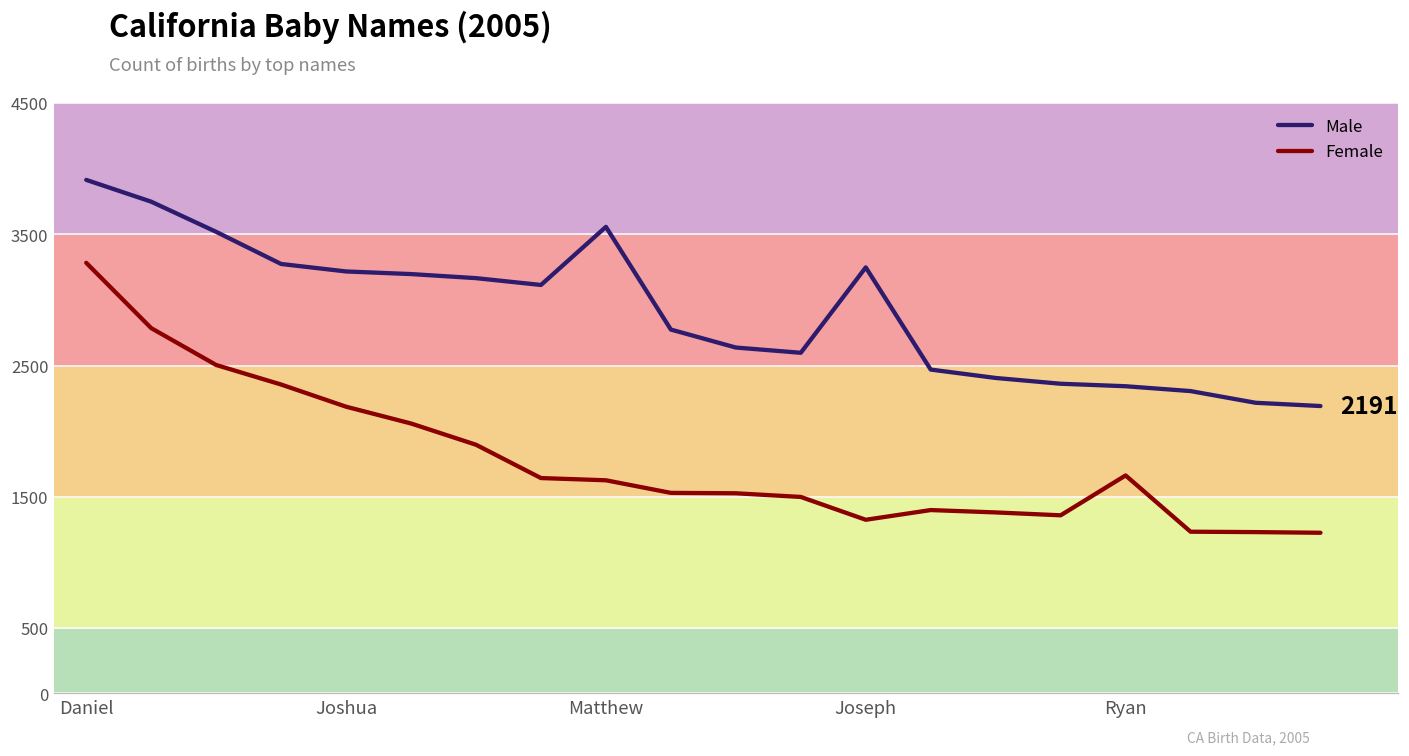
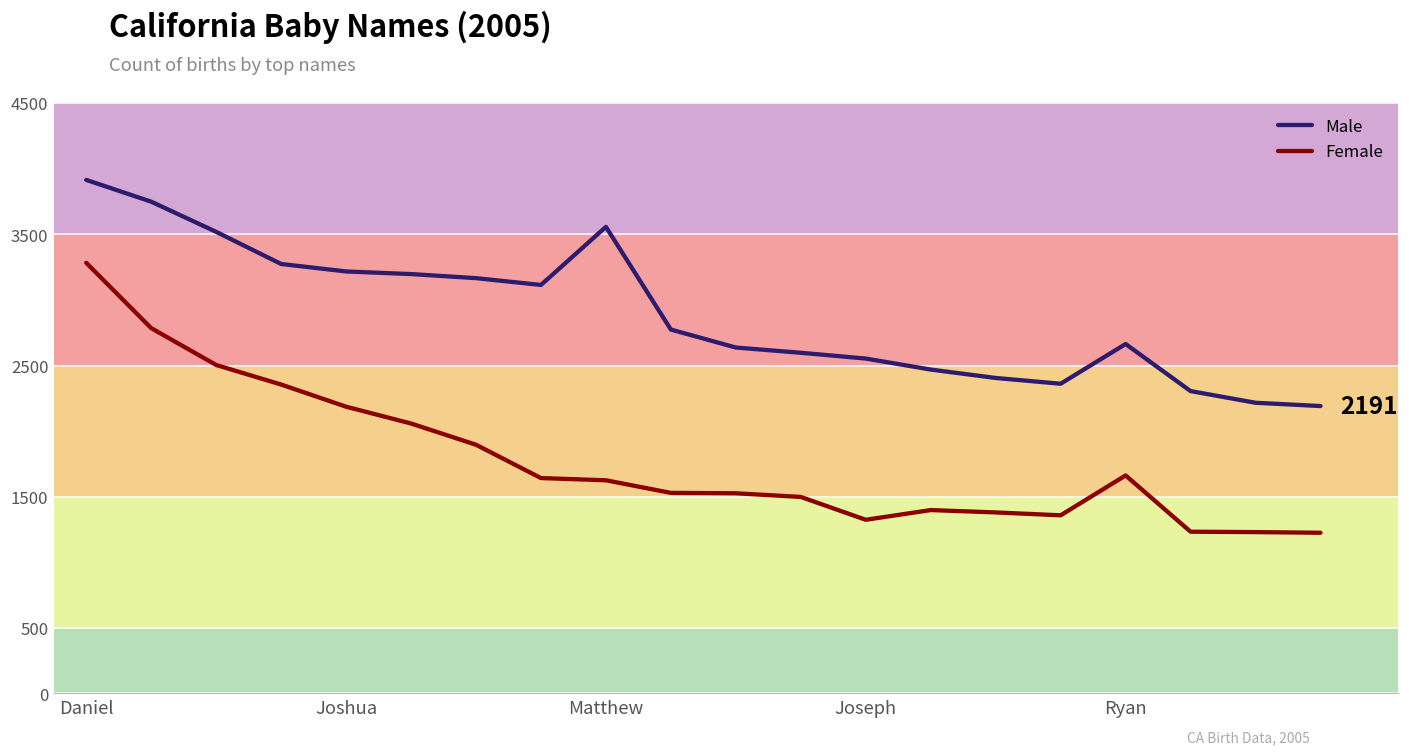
Male, Joseph: 3250 -> 2550
Male, Ryan: 2340 -> 2660
